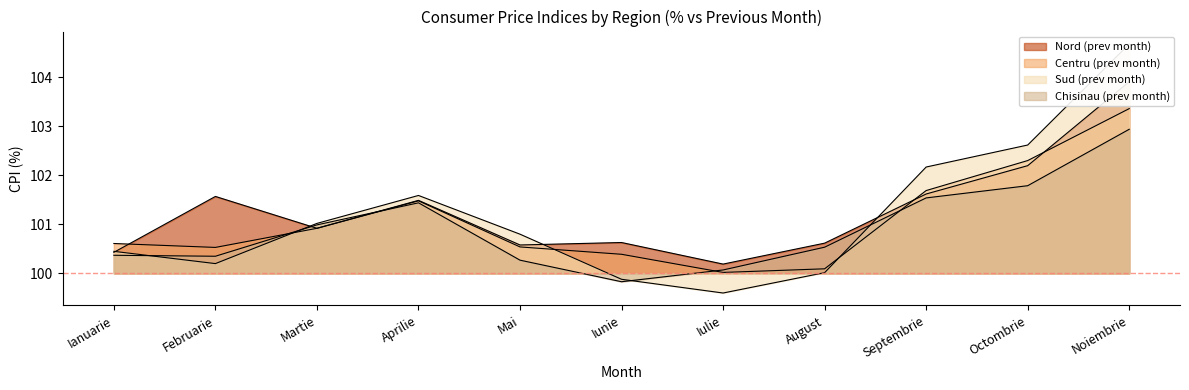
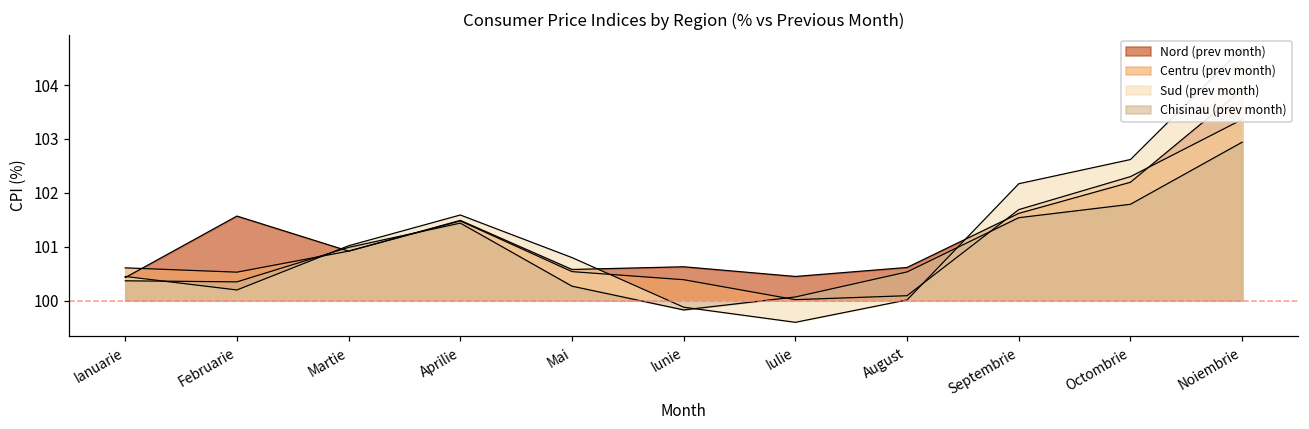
Nord (prev month), Iulie: 100.2 -> 100.5
